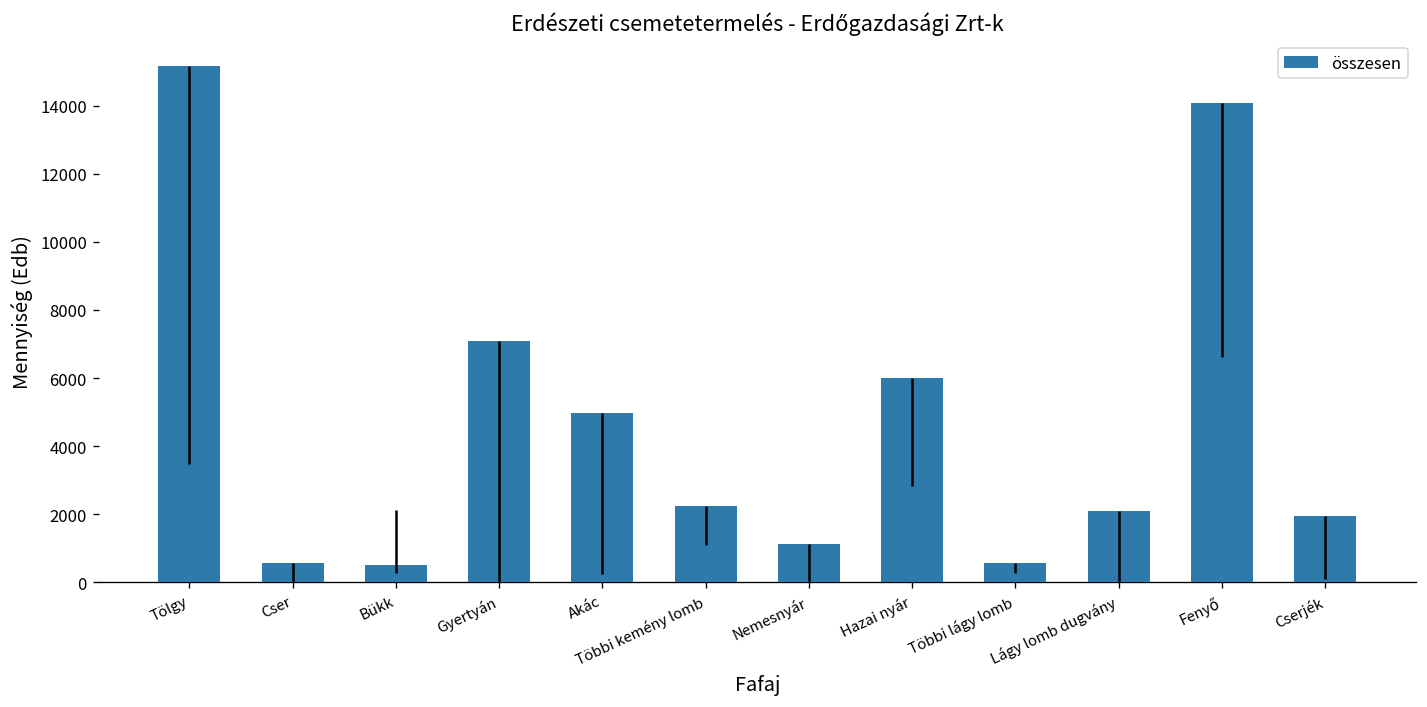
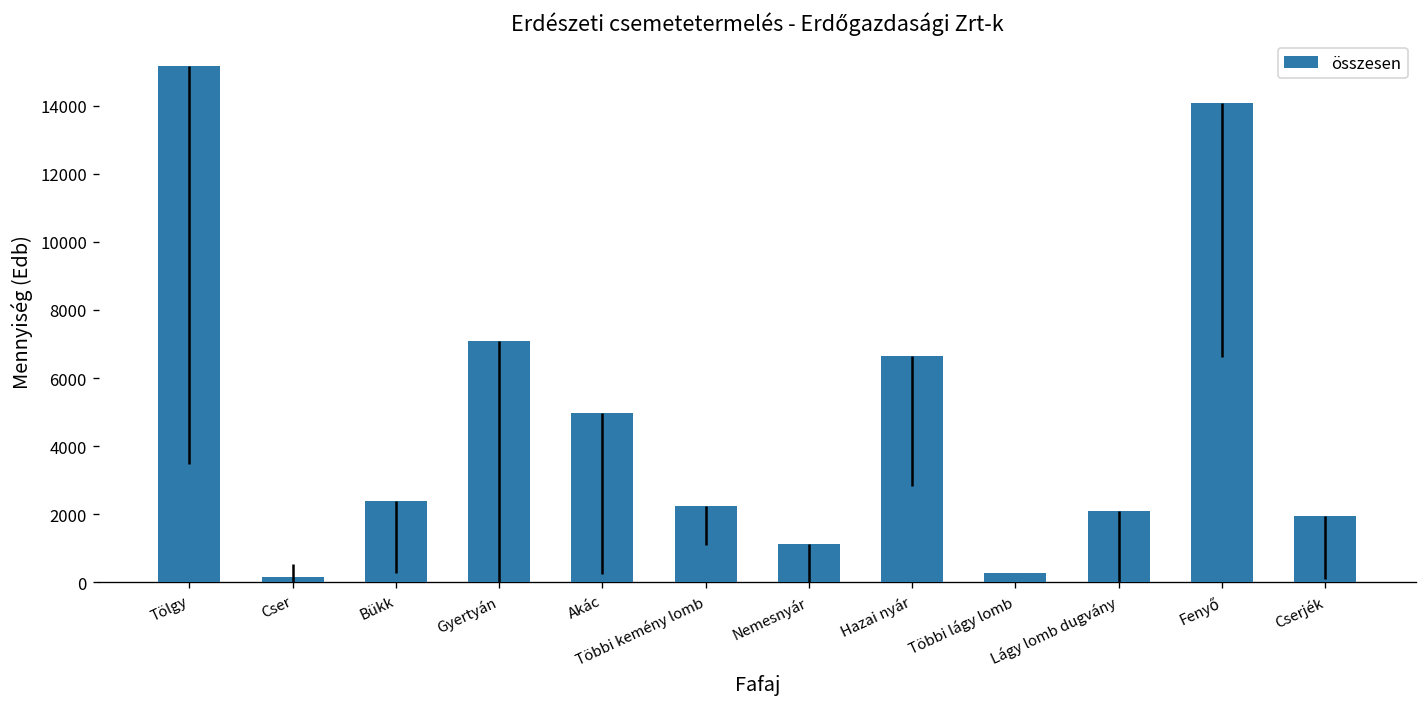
Cser: 600 -> 100
Bükk: 500 -> 2400
Hazai nyár: 6000 -> 6600
Többi lágy lomb: 600 -> 300
